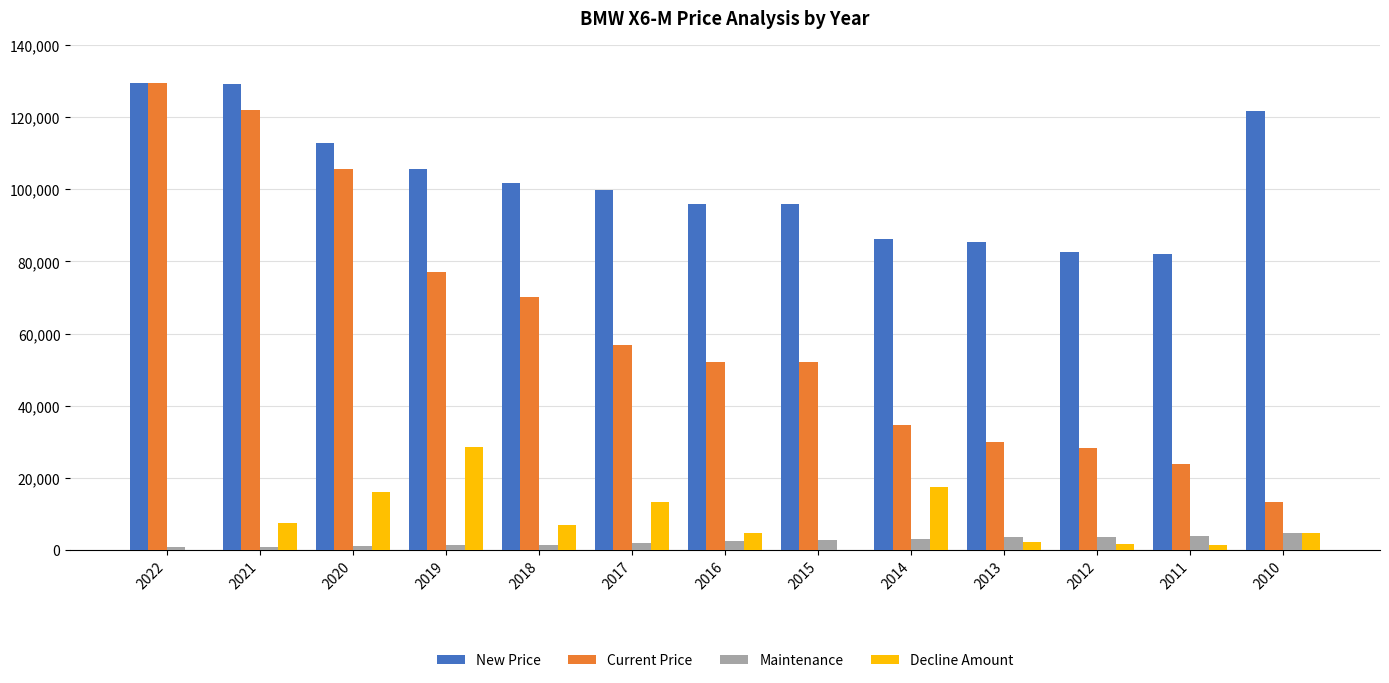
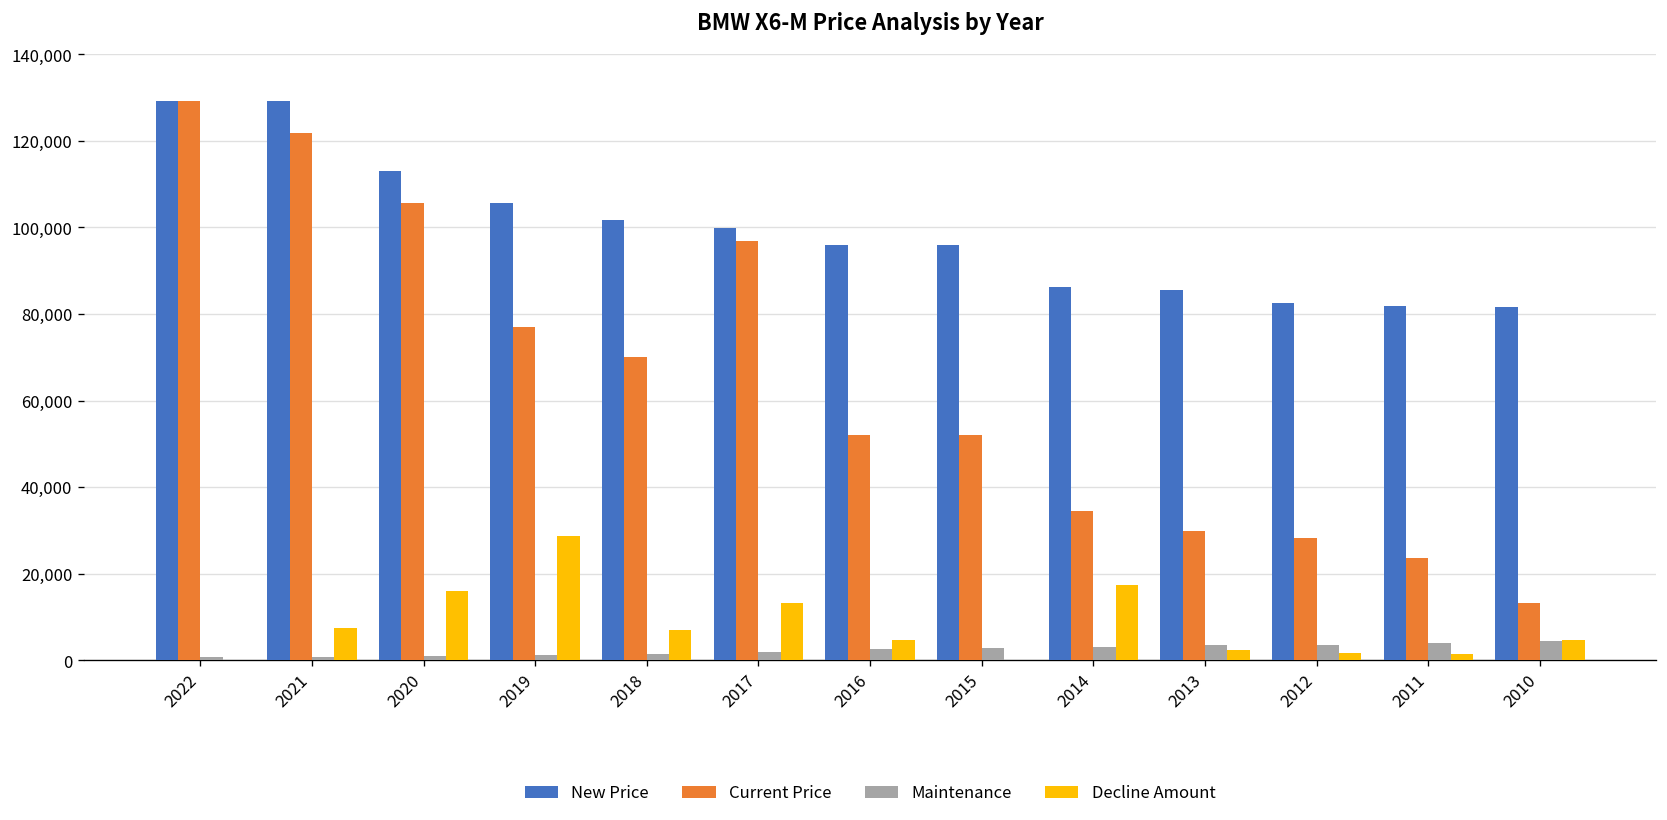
Current Price, 2017: 57,000 -> 97,000
New Price, 2010: 122,000 -> 82,000
